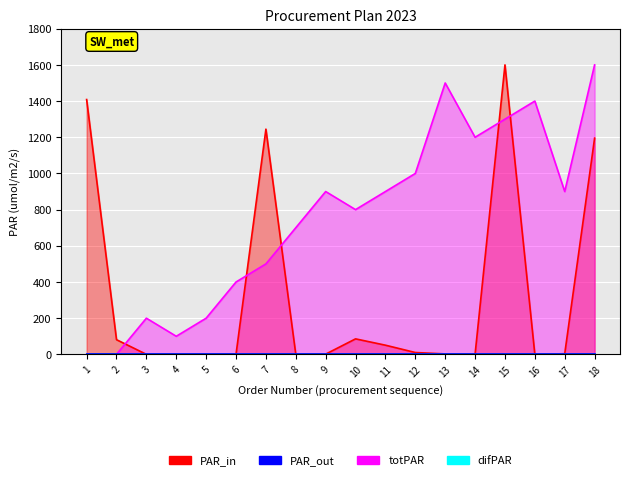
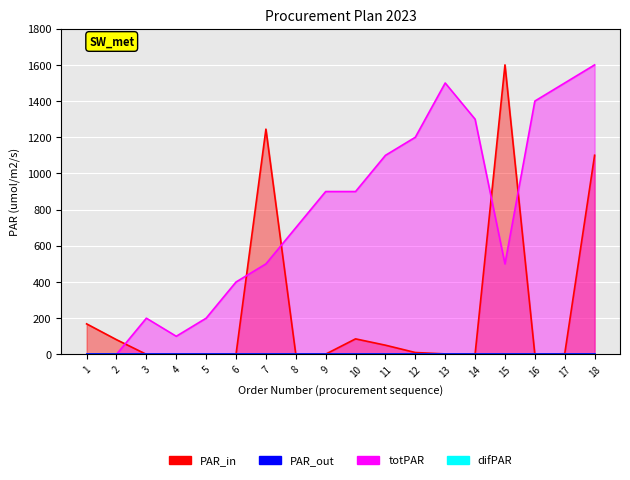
PAR_in, 1: 1410 -> 170
totPAR, 10: 800 -> 900
totPAR, 11: 900 -> 1100
totPAR, 12: 1000 -> 1200
totPAR, 14: 1200 -> 1300
totPAR, 15: 1300 -> 500
totPAR, 17: 900 -> 1500
PAR_in, 18: 1200 -> 1100
